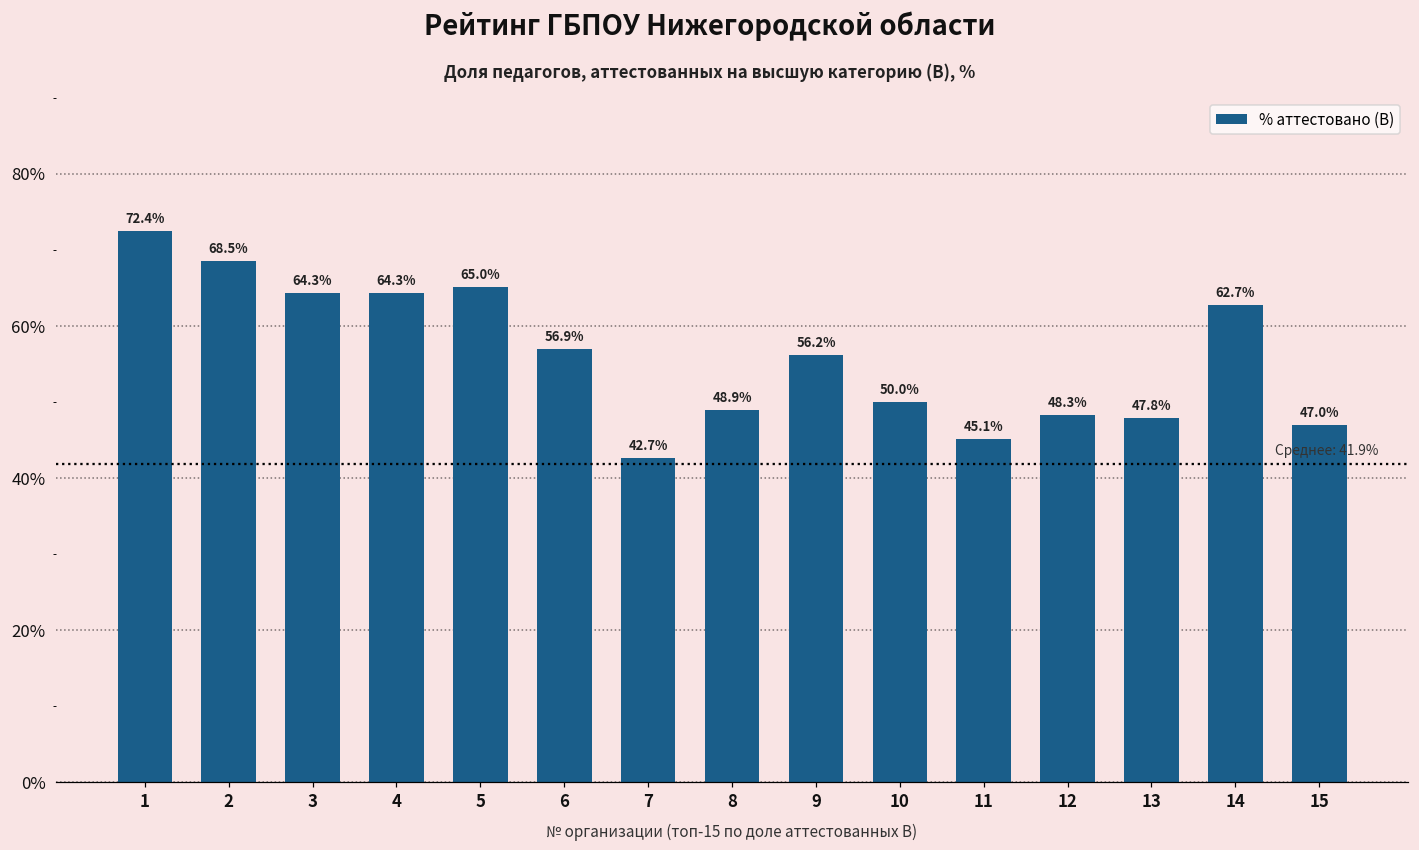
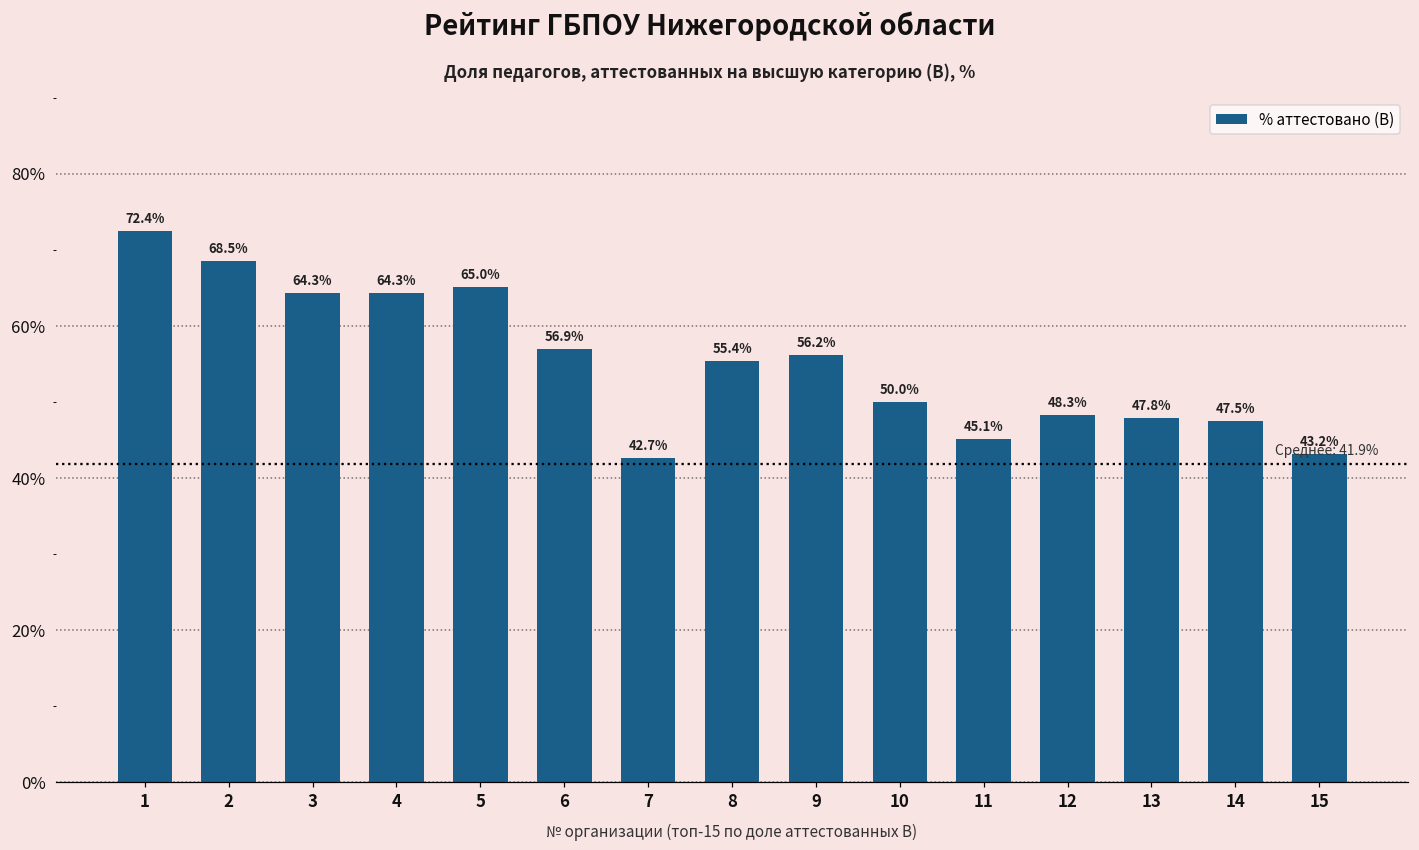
8: 48.9% -> 55.4%
14: 62.7% -> 47.5%
15: 47.0% -> 43.2%
